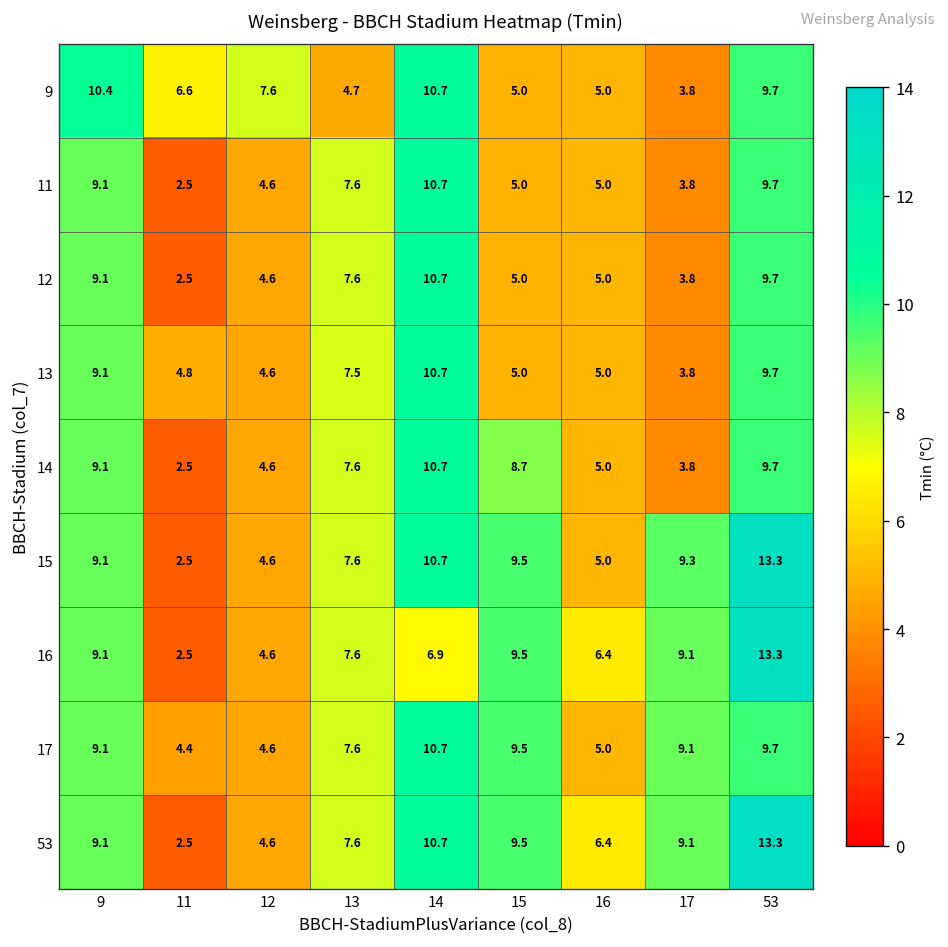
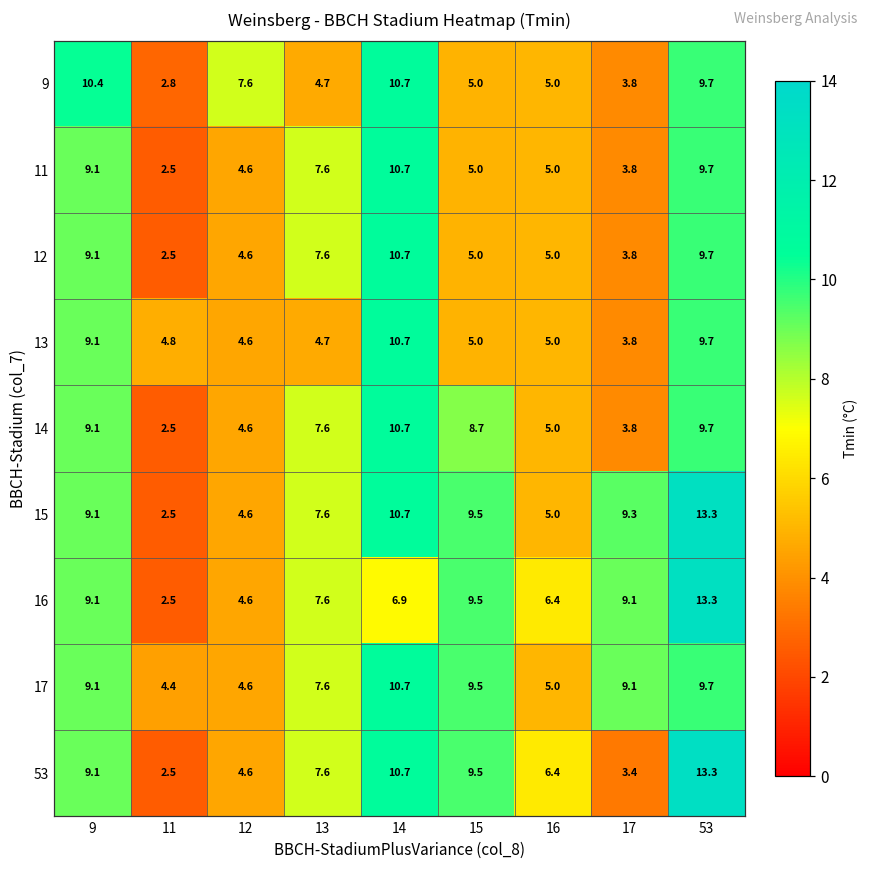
9, 11: 6.6 -> 2.8
13, 13: 7.5 -> 4.7
53, 17: 9.1 -> 3.4
